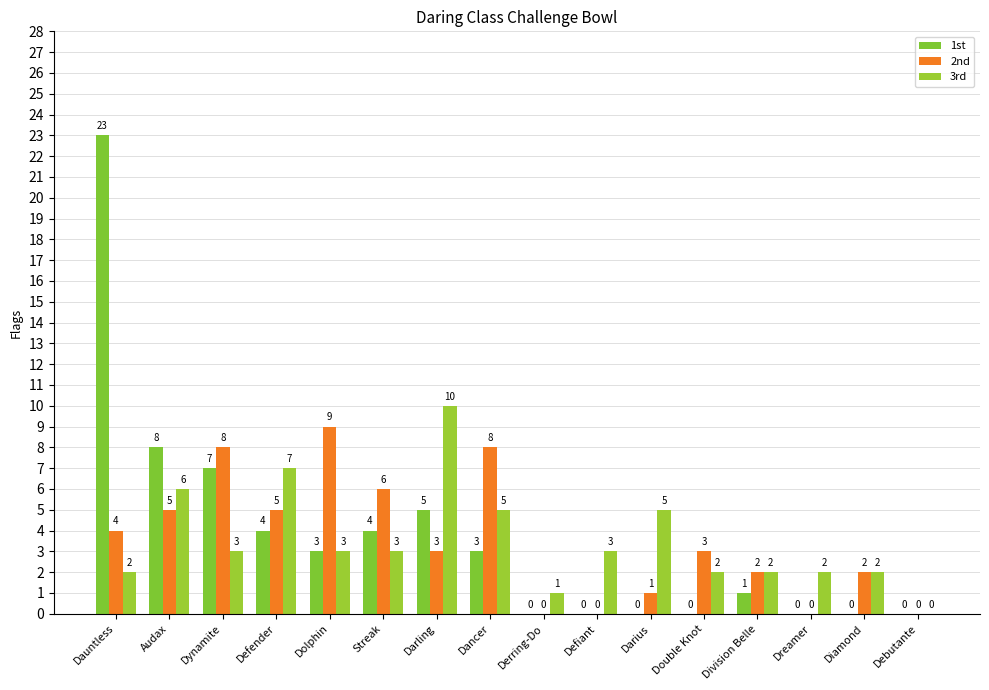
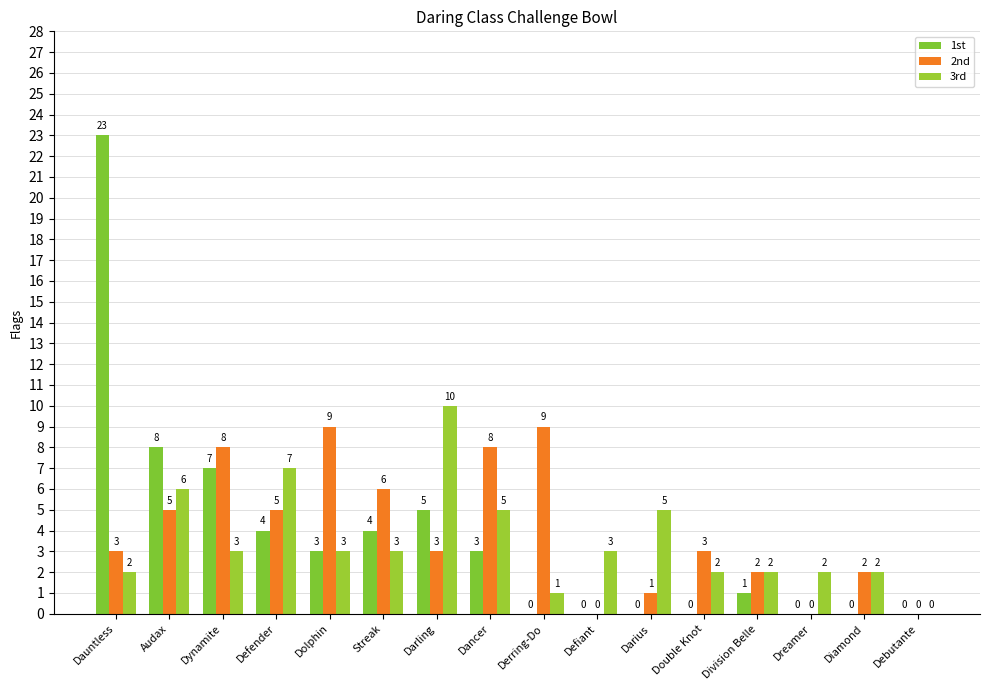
2nd, Dauntless: 4 -> 3
2nd, Derring-Do: 0 -> 9
